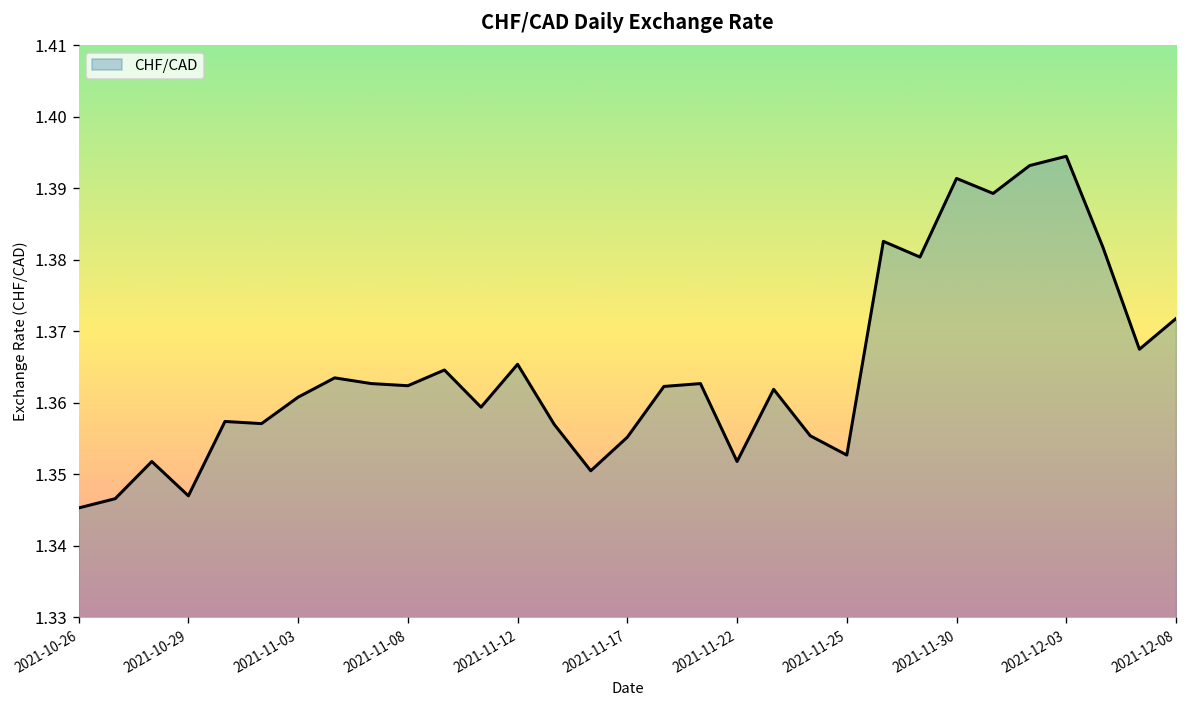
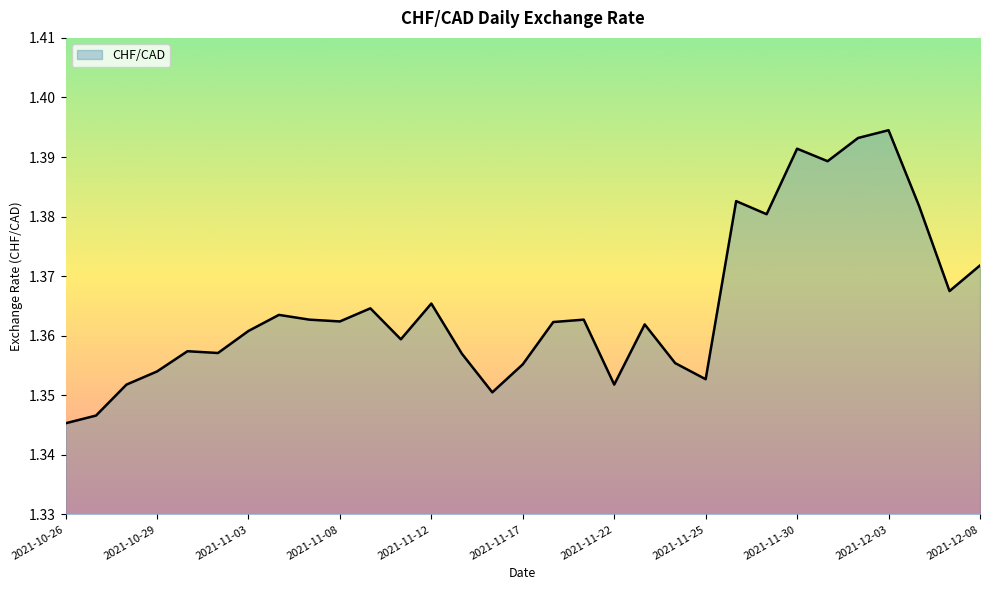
2021-10-29: 1.347 -> 1.354
